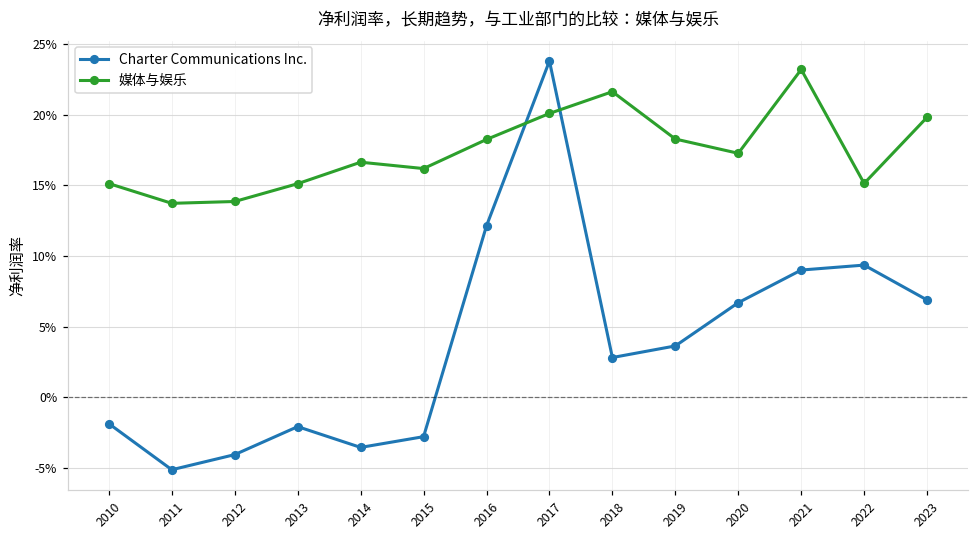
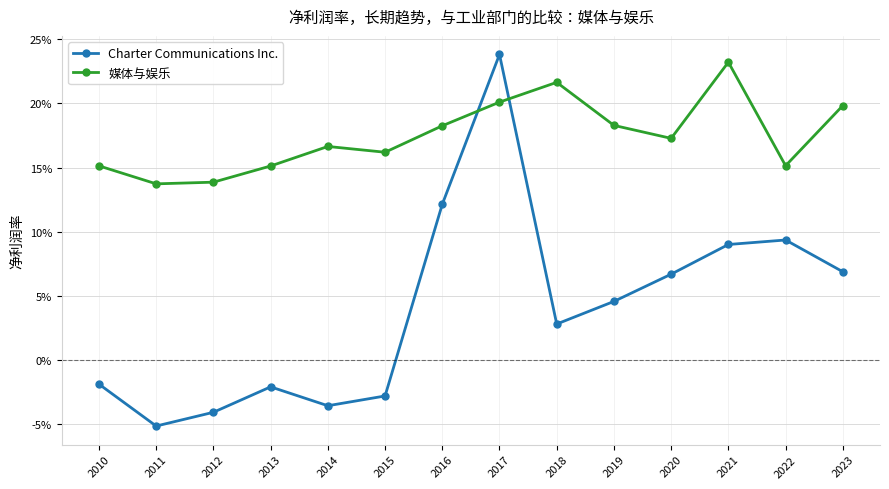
Charter Communications Inc., 2019: 3.6% -> 4.6%
